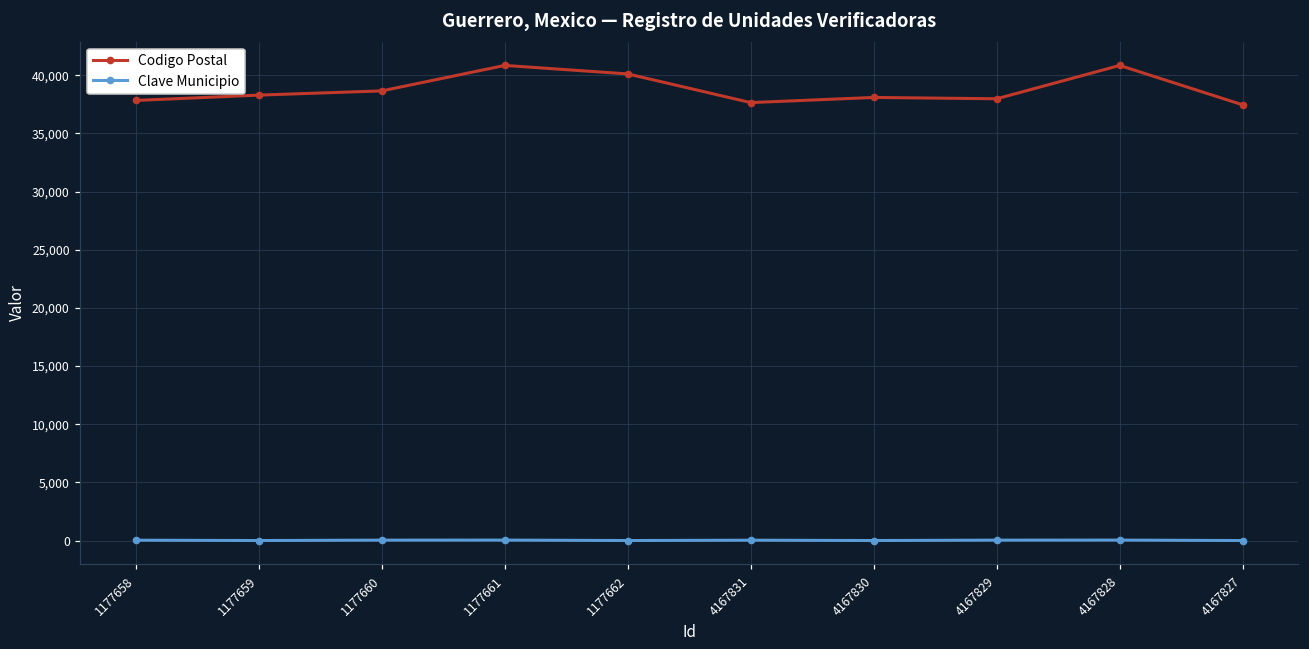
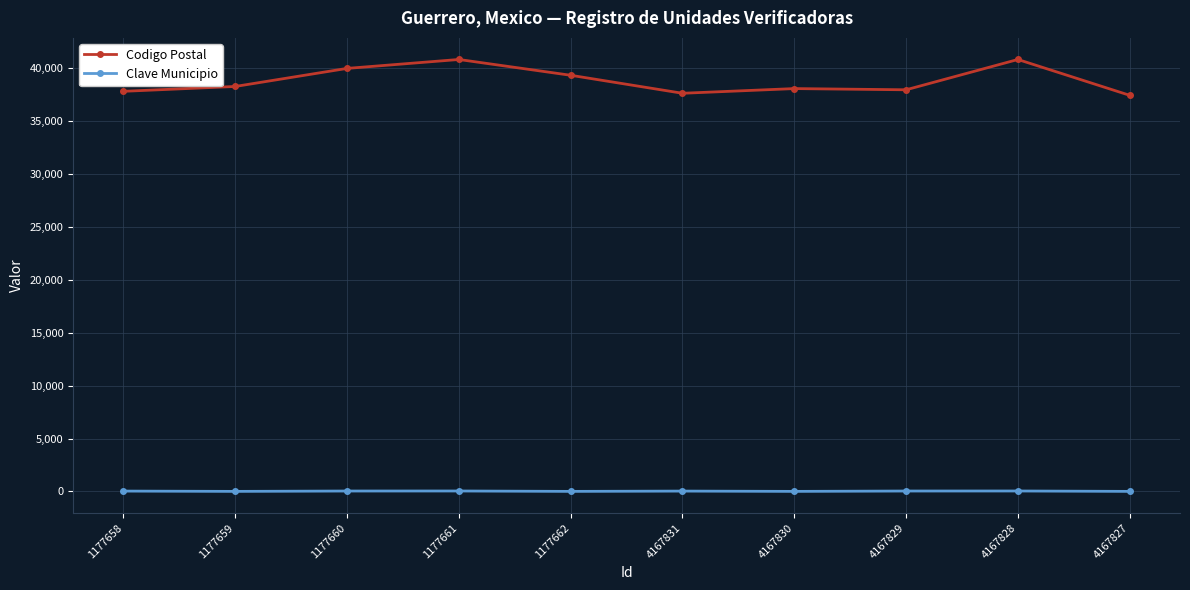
Codigo Postal, 1177660: 38,700 -> 40,000
Codigo Postal, 1177662: 40,100 -> 39,400
